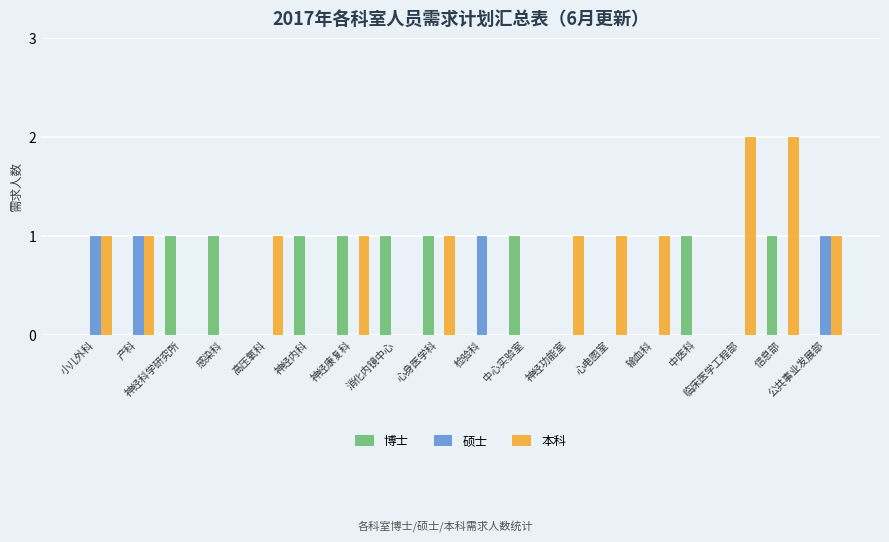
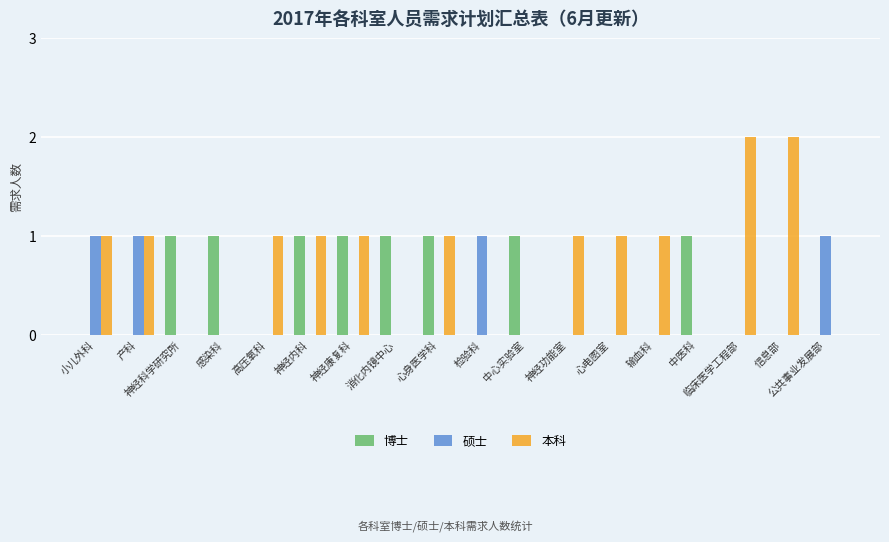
本科, 神经内科: 0 -> 1
博士, 信息部: 1 -> 0
本科, 公共事业发展部: 1 -> 0
